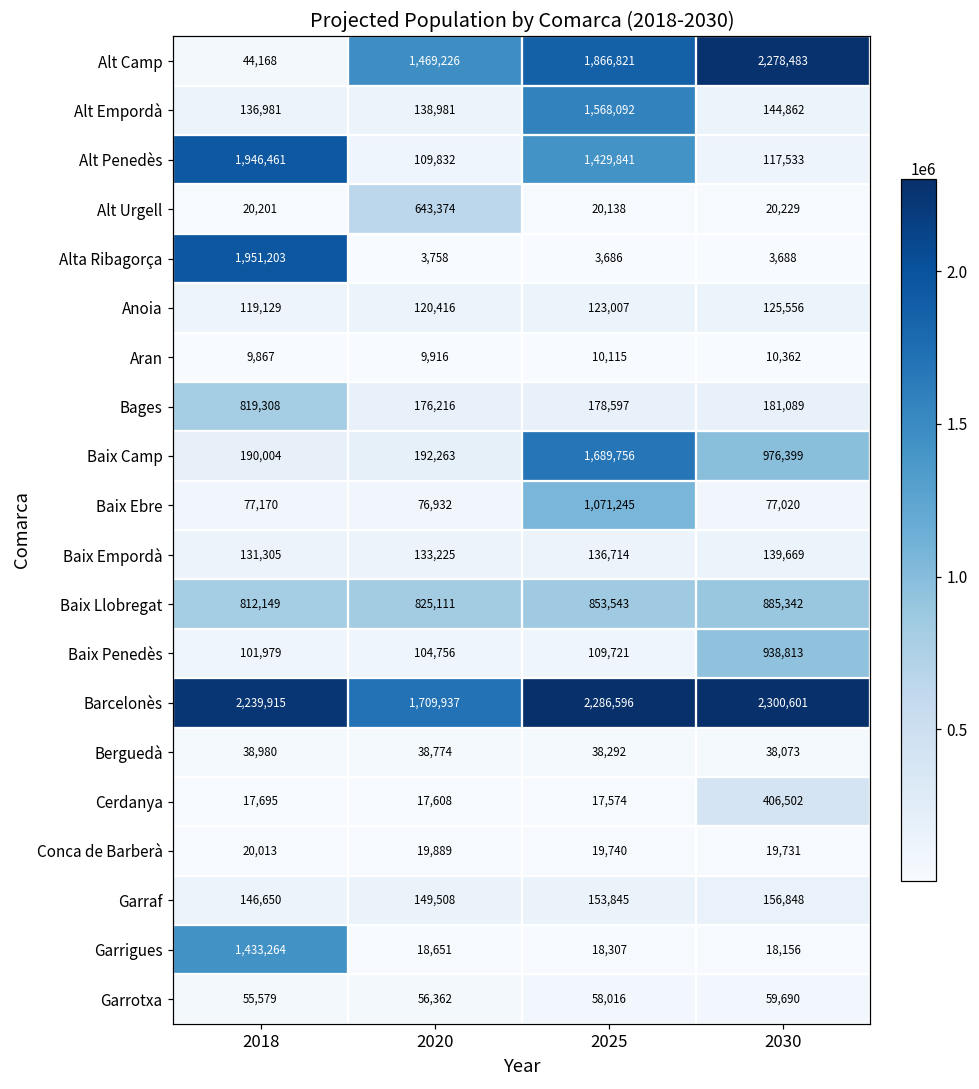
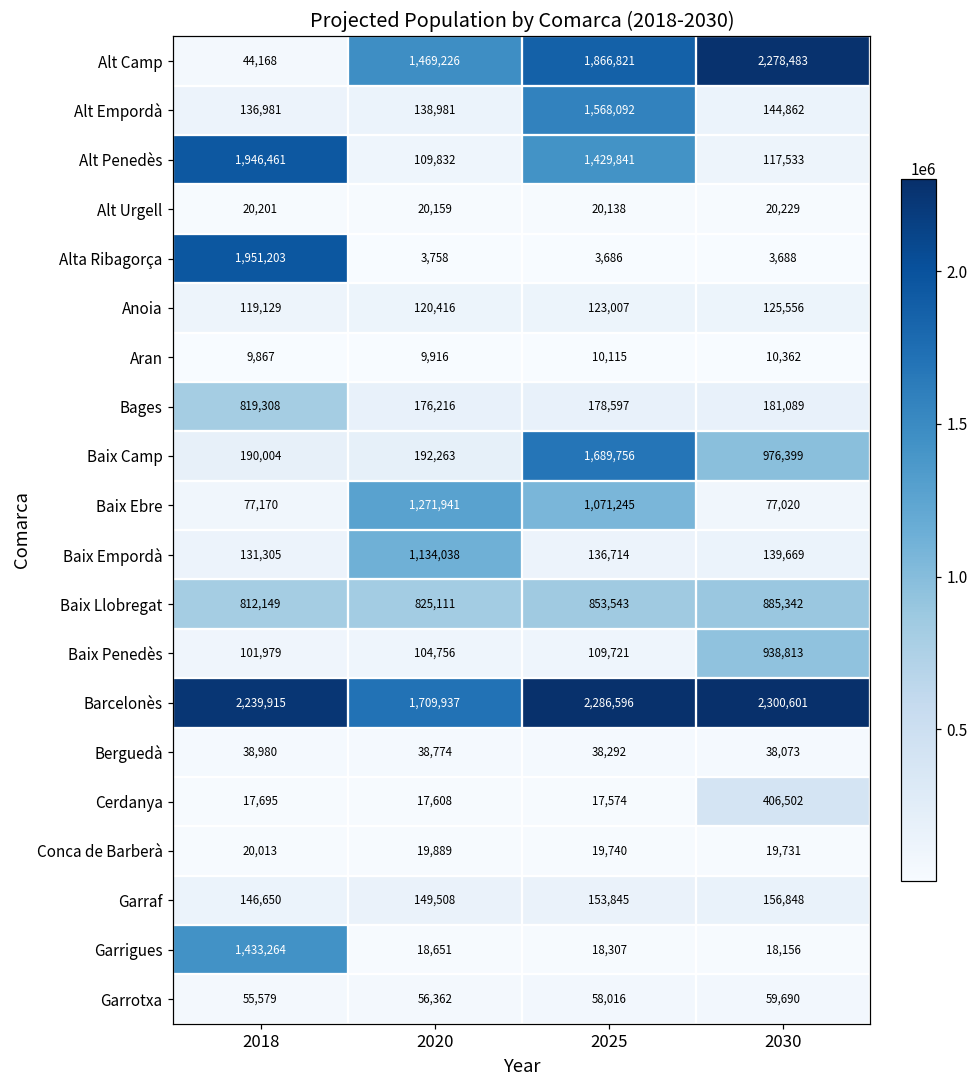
Alt Urgell, 2020: 643,374 -> 20,159
Baix Ebre, 2020: 76,932 -> 1,271,941
Baix Empordà, 2020: 133,225 -> 1,134,038
